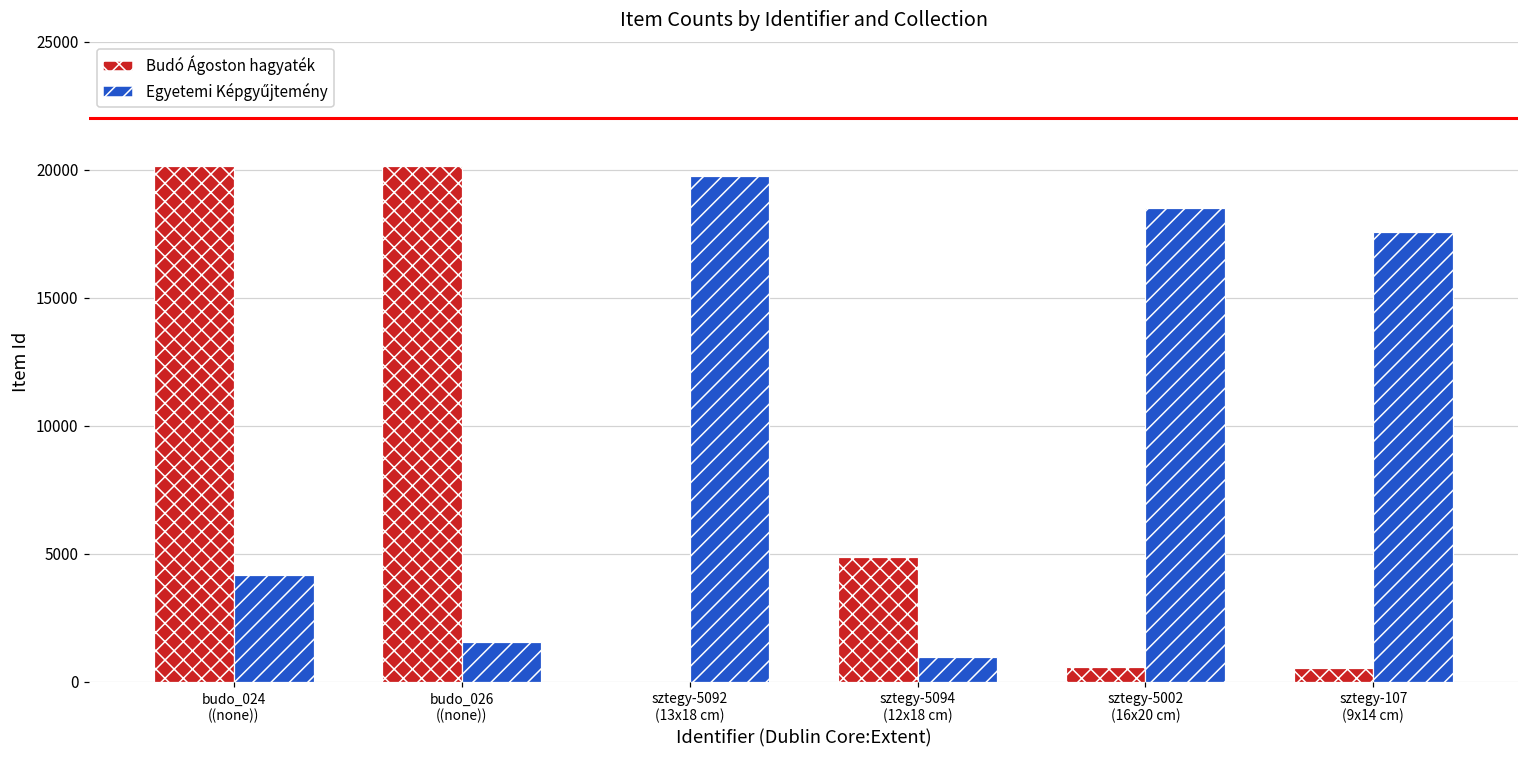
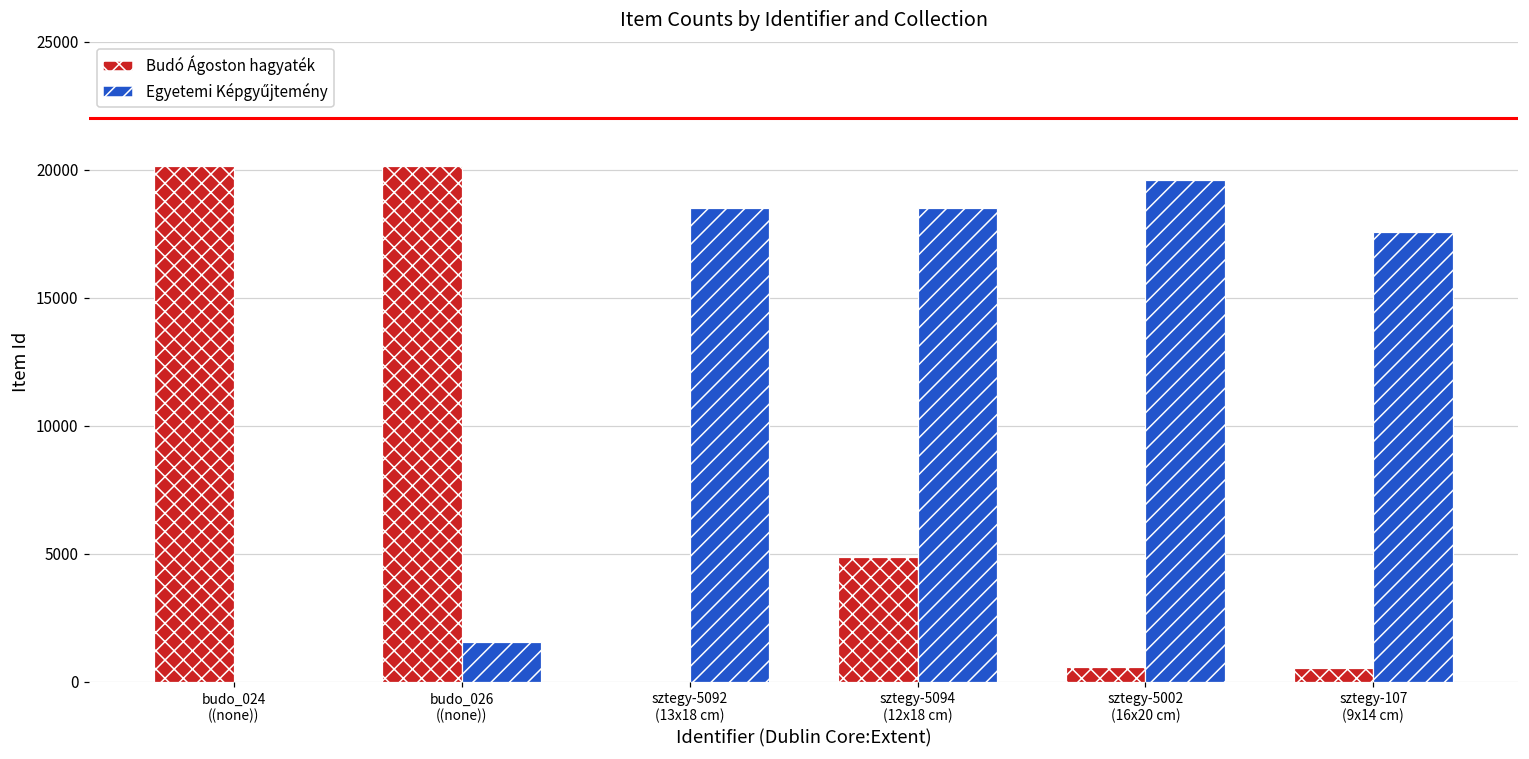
Egyetemi Képgyűjtemény, budo_024 ((none)): 4200 -> 0
Egyetemi Képgyűjtemény, sztegy-5092 (13x18 cm): 19800 -> 18500
Egyetemi Képgyűjtemény, sztegy-5094 (12x18 cm): 1000 -> 18500
Egyetemi Képgyűjtemény, sztegy-5002 (16x20 cm): 18500 -> 19600
